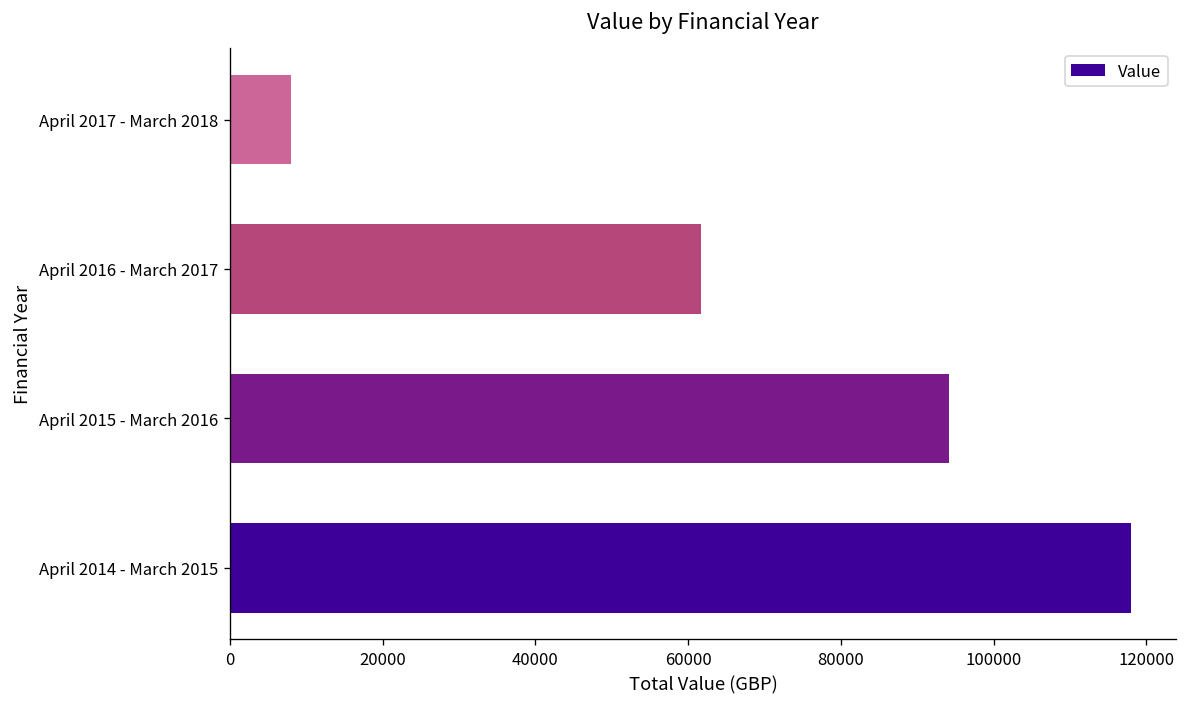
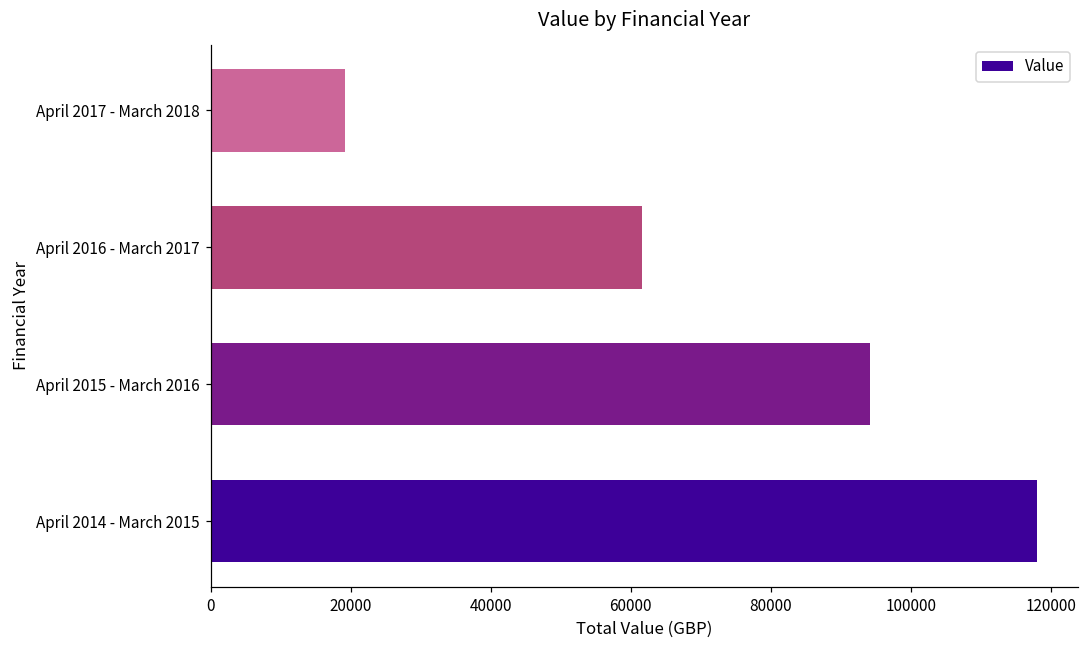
April 2017 - March 2018: 8000 -> 19000
